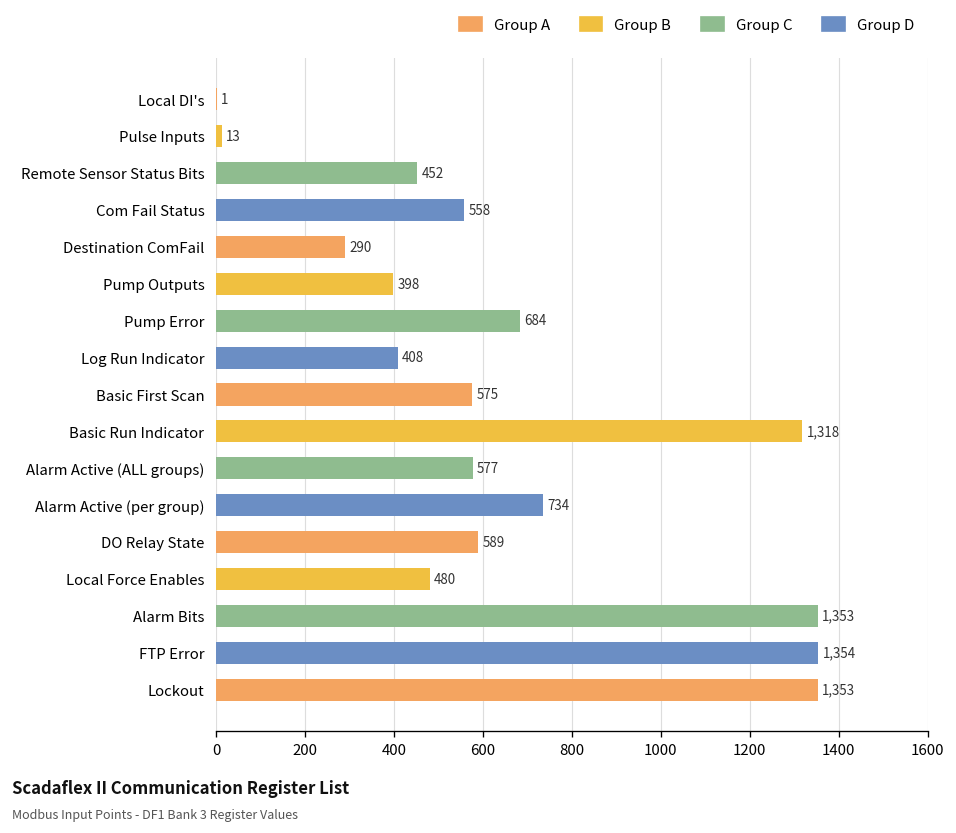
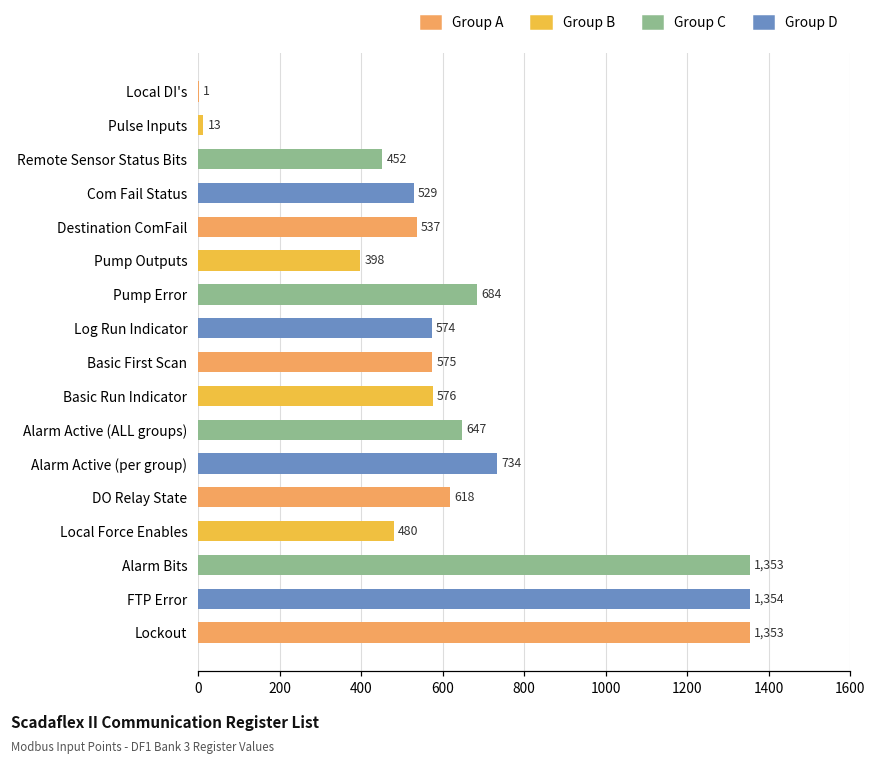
Com Fail Status: 558 -> 529
Destination ComFail: 290 -> 537
Log Run Indicator: 408 -> 574
Basic Run Indicator: 1,318 -> 576
Alarm Active (ALL groups): 577 -> 647
DO Relay State: 589 -> 618
